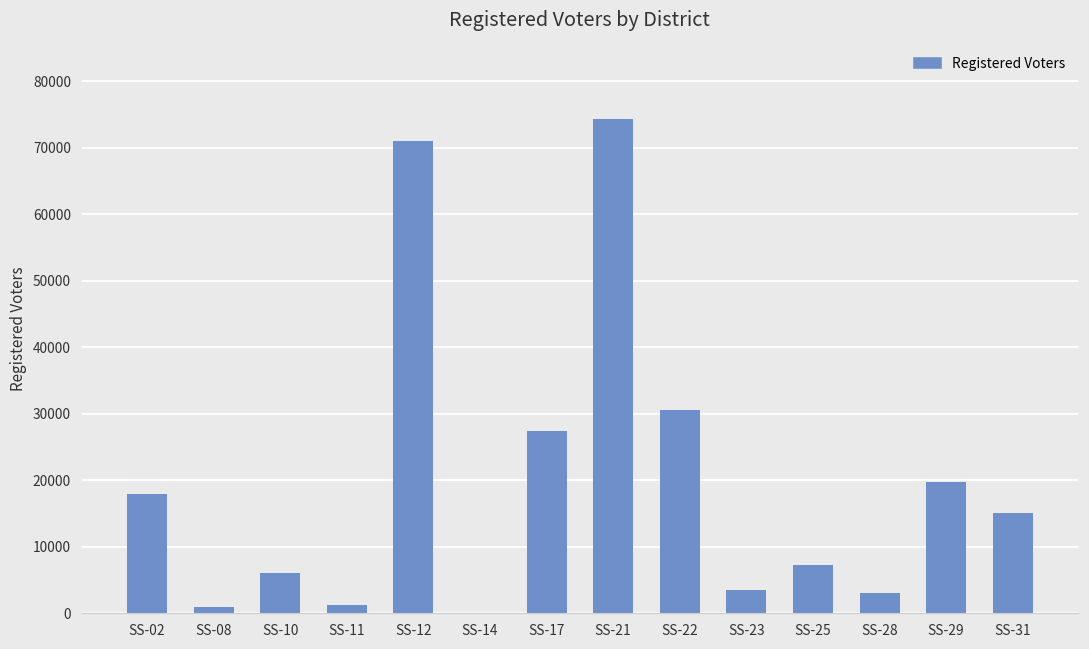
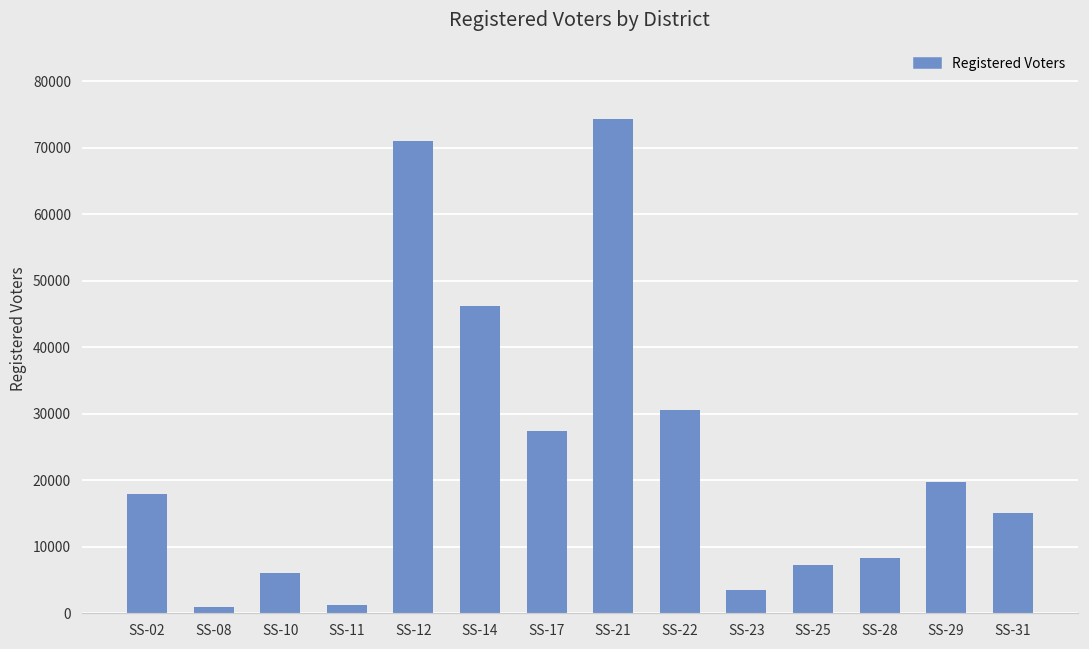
SS-14: 0 -> 46000
SS-28: 3000 -> 8000
